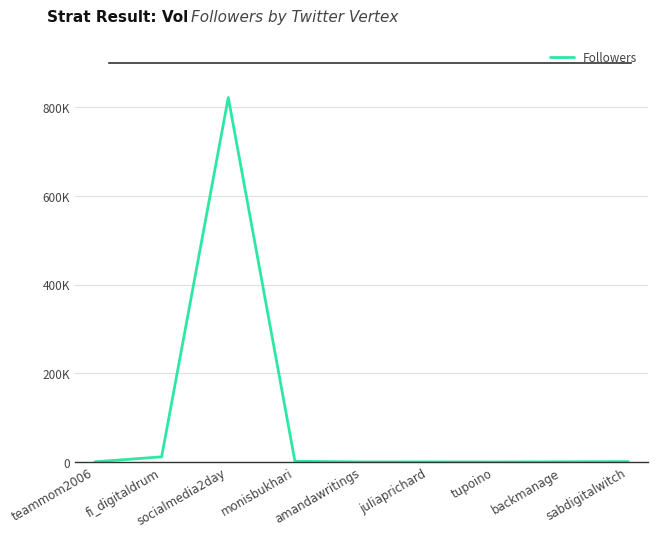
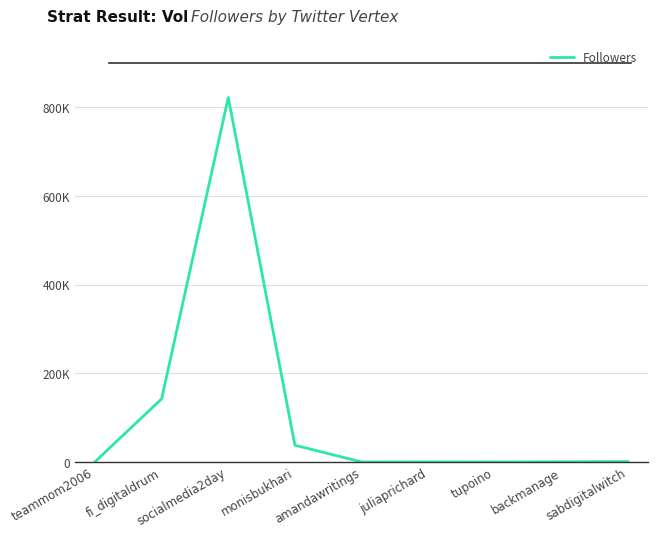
fi_digitaldrum: 10000 -> 140000
monisbukhari: 0 -> 40000
